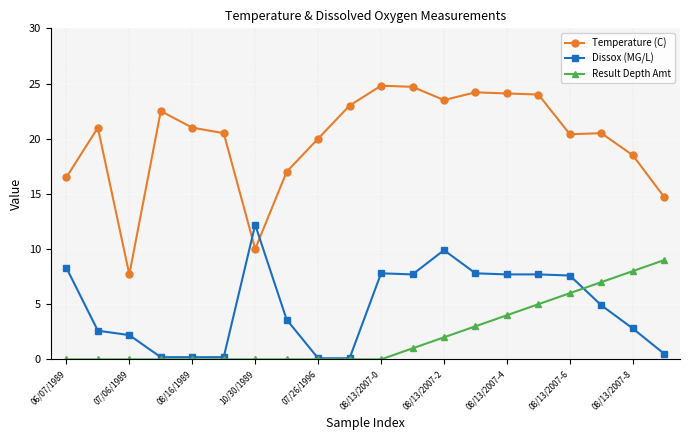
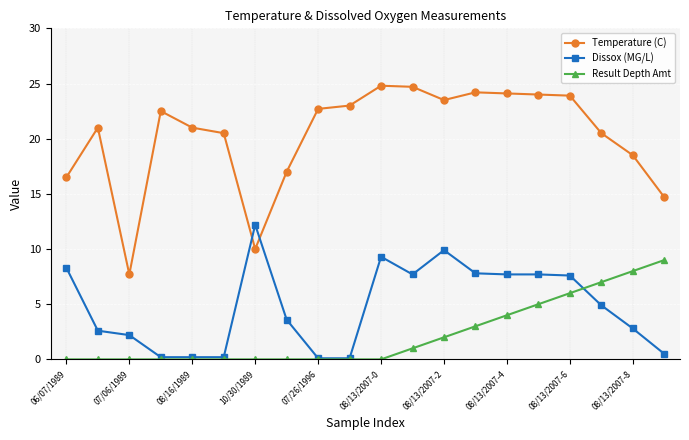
Temperature (C), 07/26/1996: 20.0 -> 22.7
Dissox (MG/L), 08/13/2007-0: 7.8 -> 9.3
Temperature (C), 08/13/2007-6: 20.4 -> 23.9
